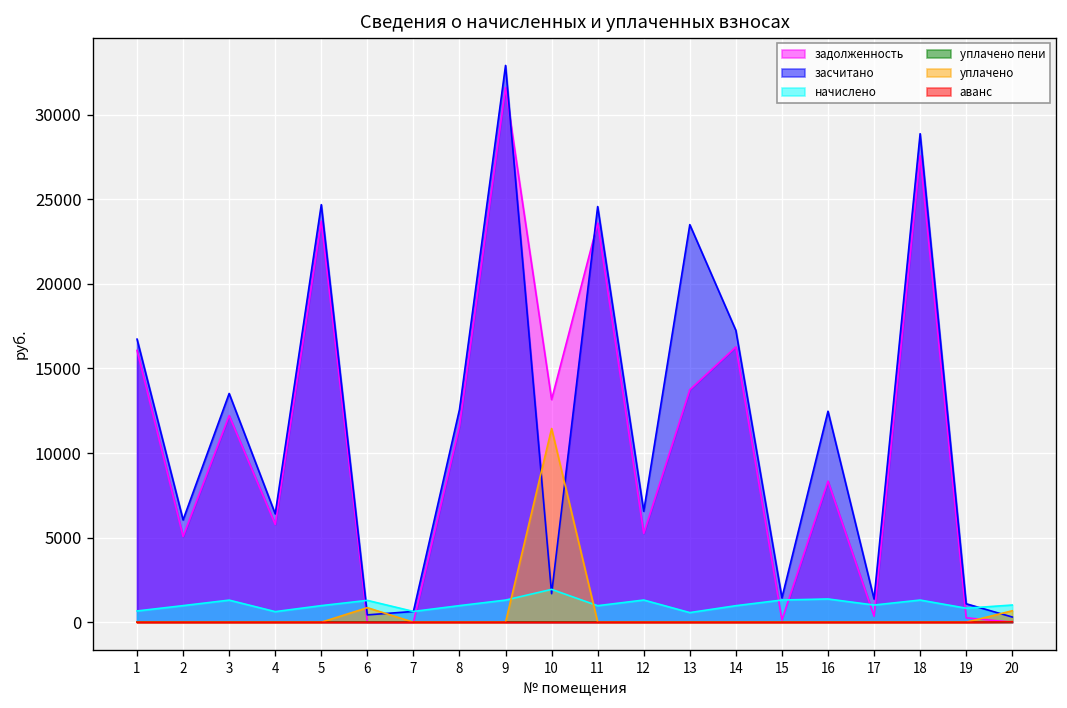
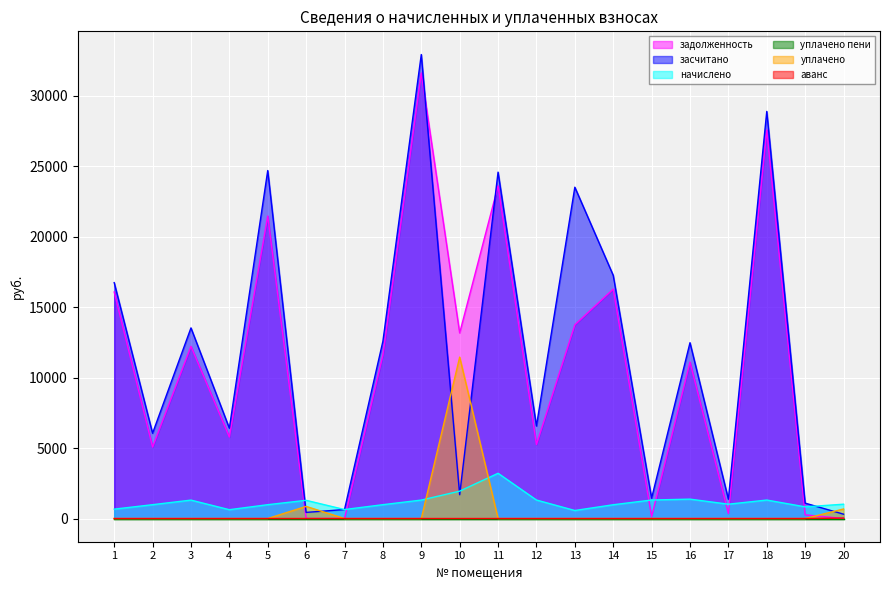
задолженность, 5: 23700 -> 21500
начислено, 11: 1000 -> 3200
задолженность, 16: 8300 -> 11100
